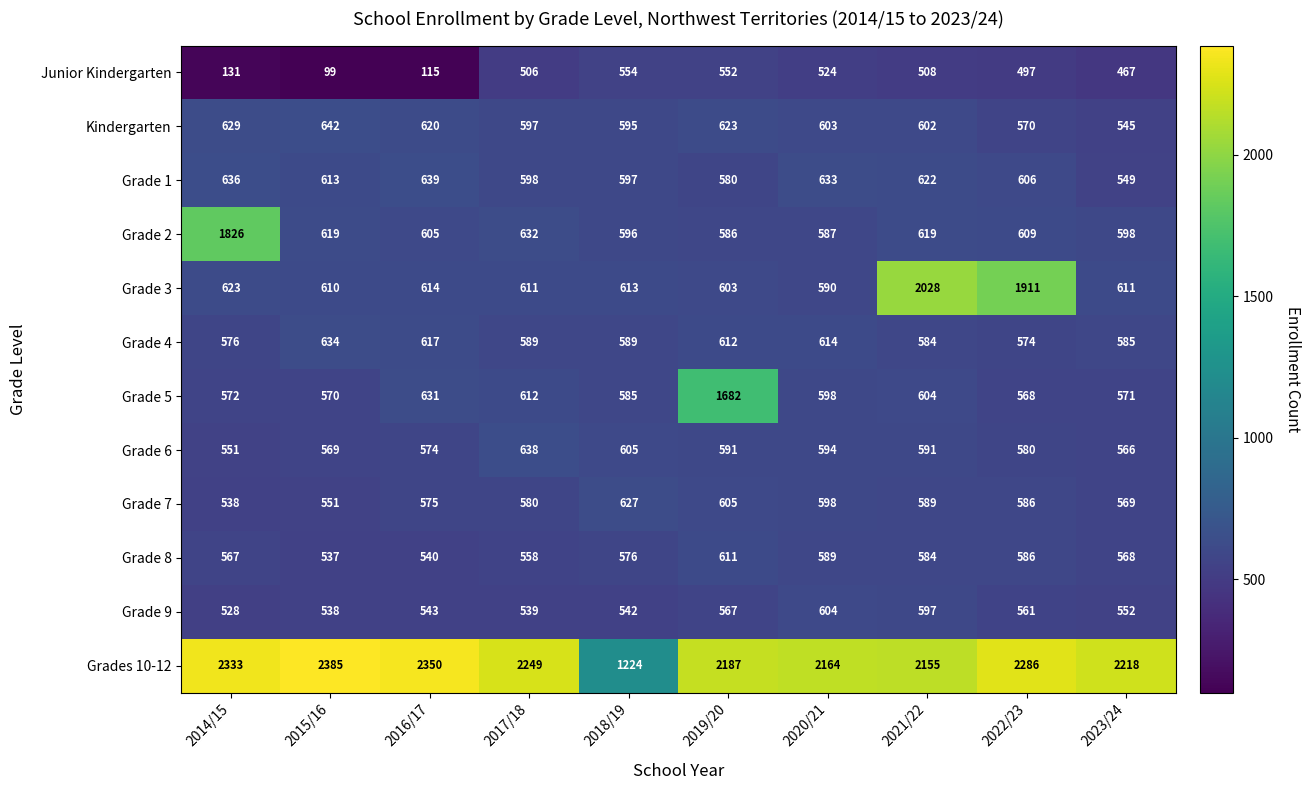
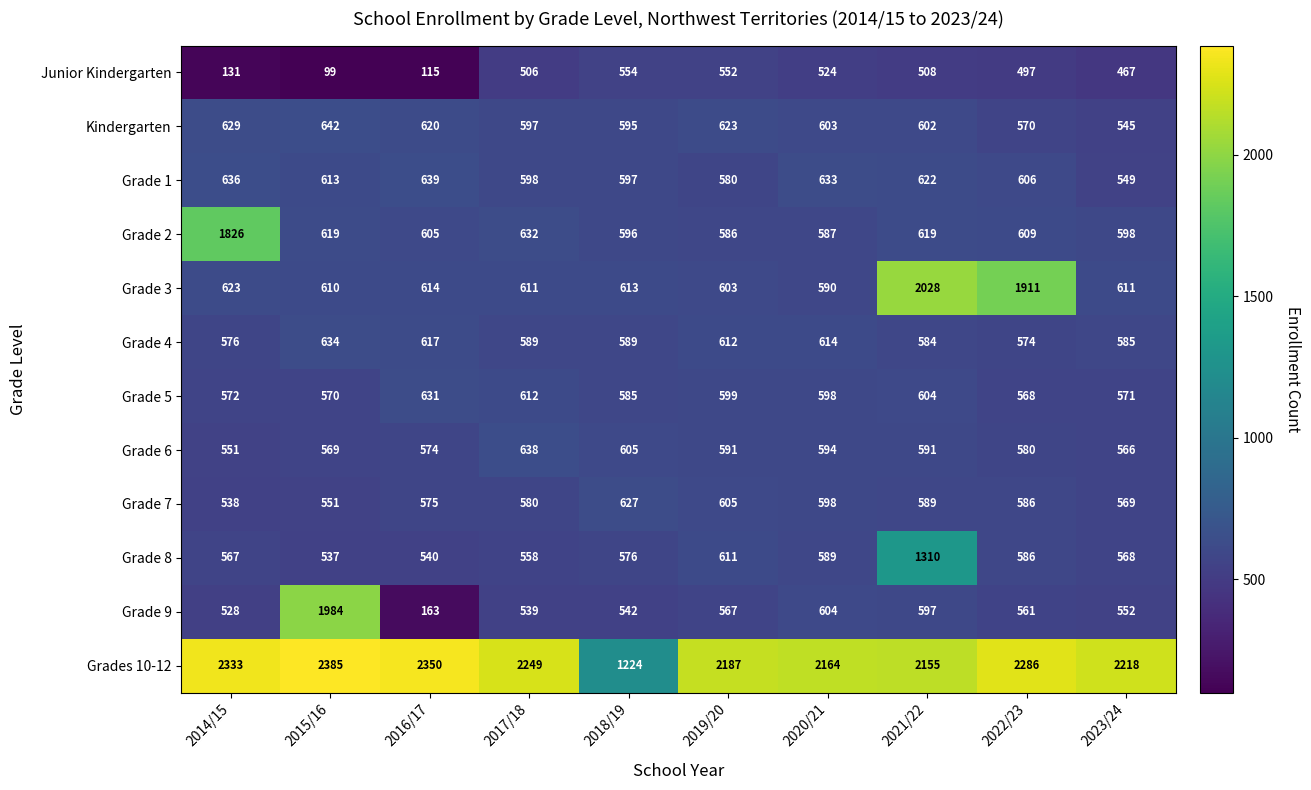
Grade 5, 2019/20: 1682 -> 599
Grade 8, 2021/22: 584 -> 1310
Grade 9, 2015/16: 538 -> 1984
Grade 9, 2016/17: 543 -> 163
